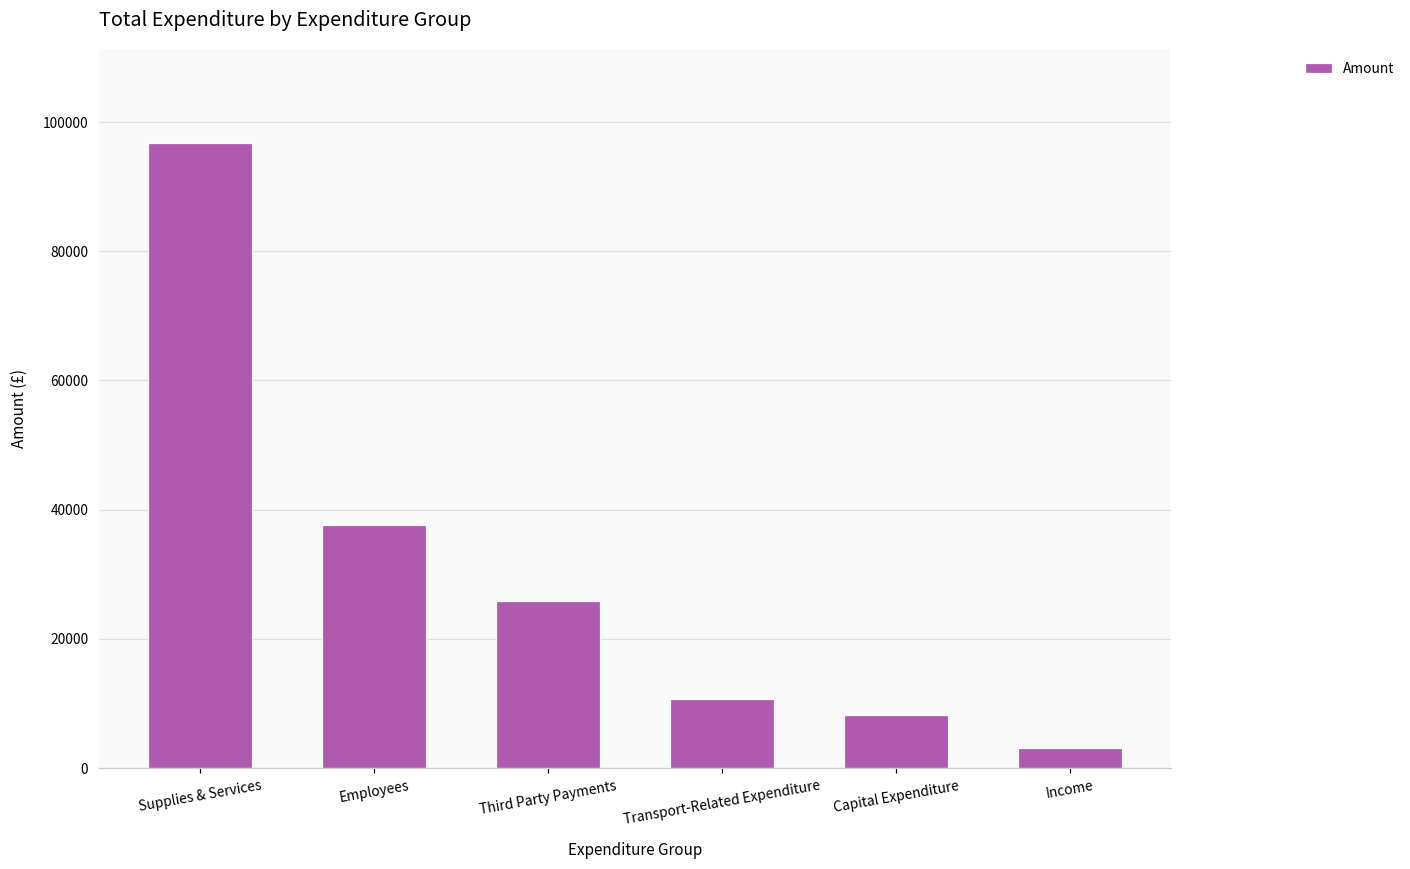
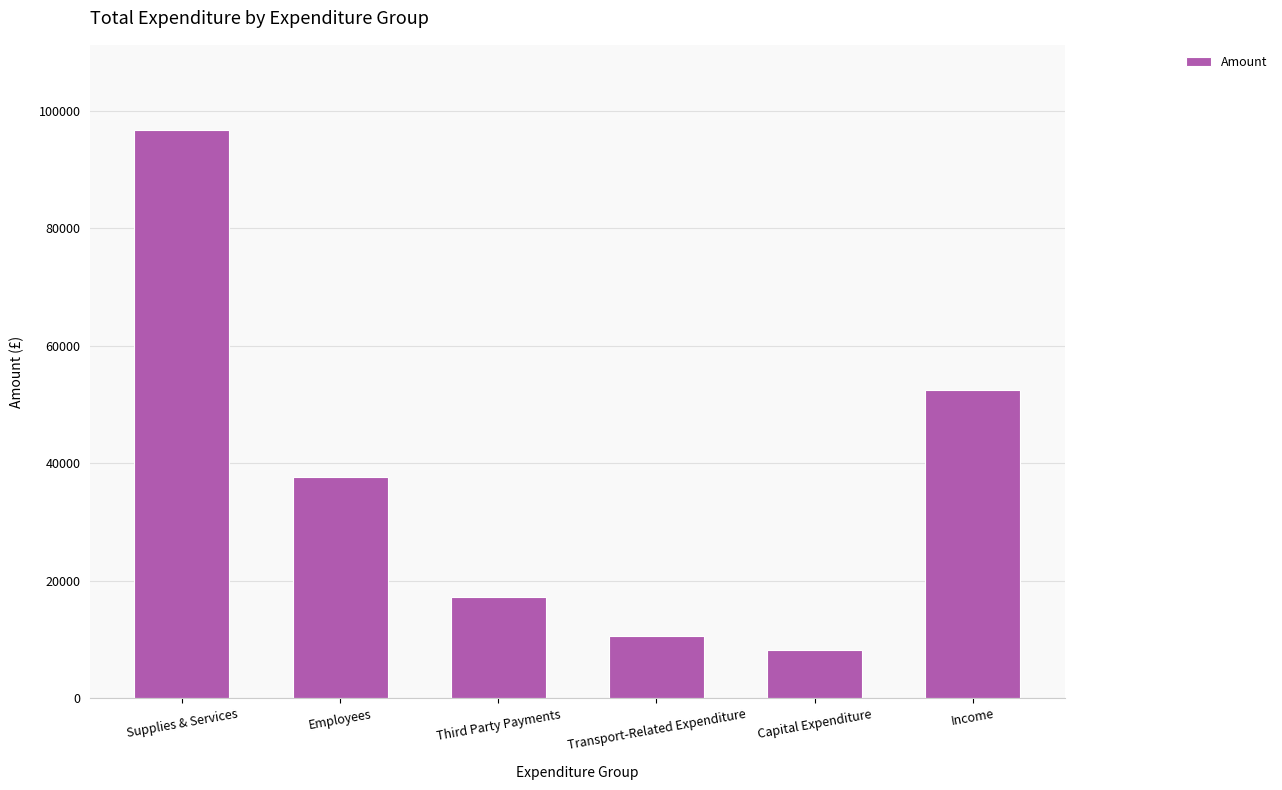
Third Party Payments: 26000 -> 17000
Income: 3000 -> 52000
